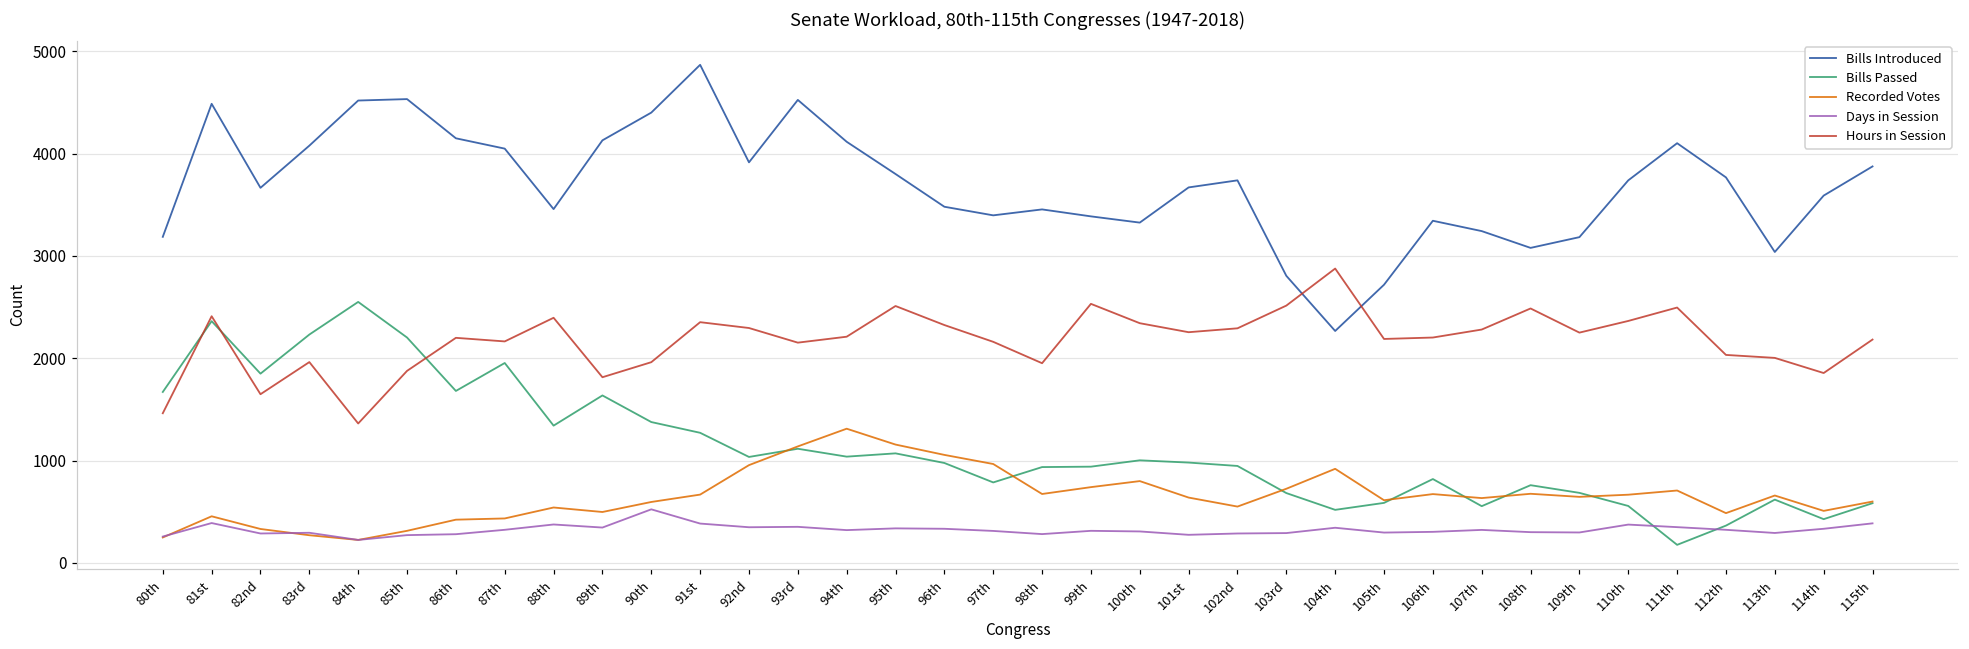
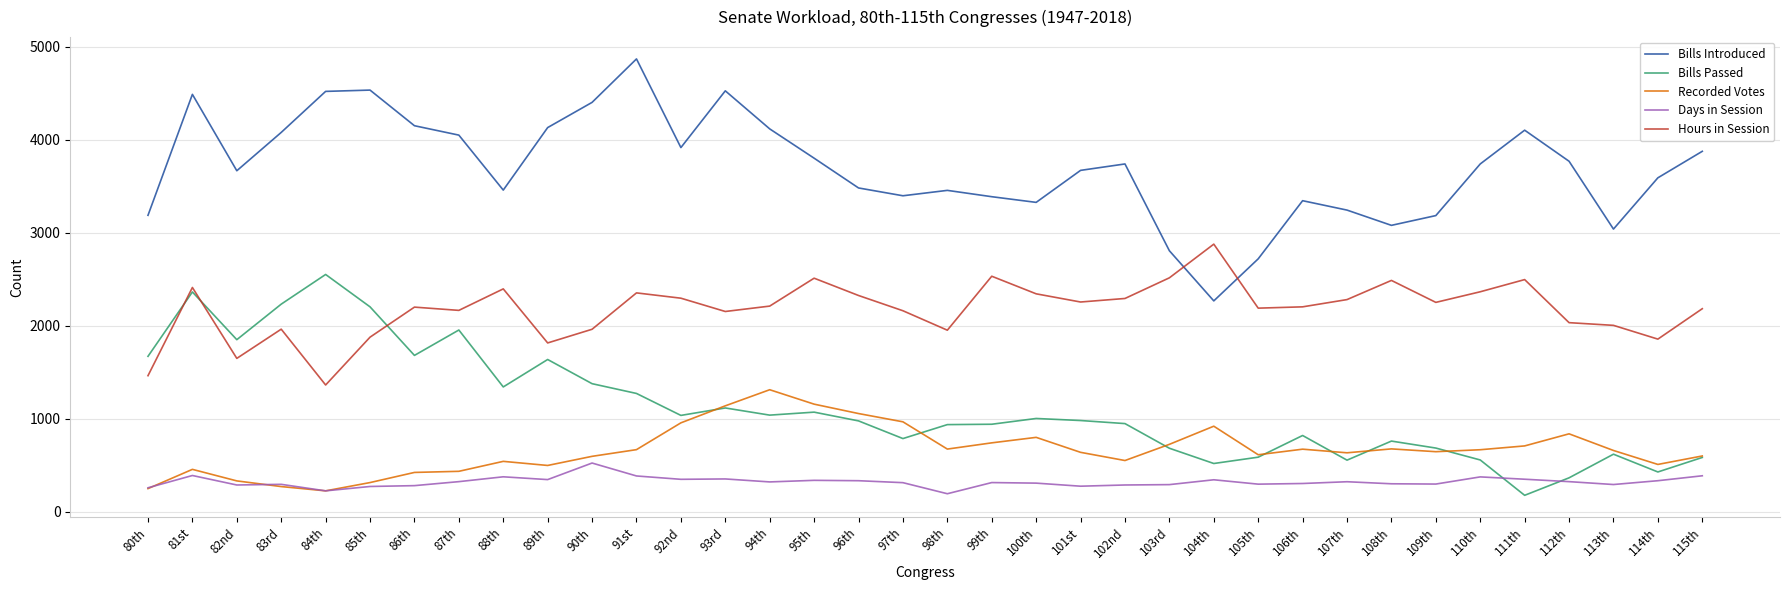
Days in Session, 98th: 300 -> 200
Recorded Votes, 112th: 500 -> 800
